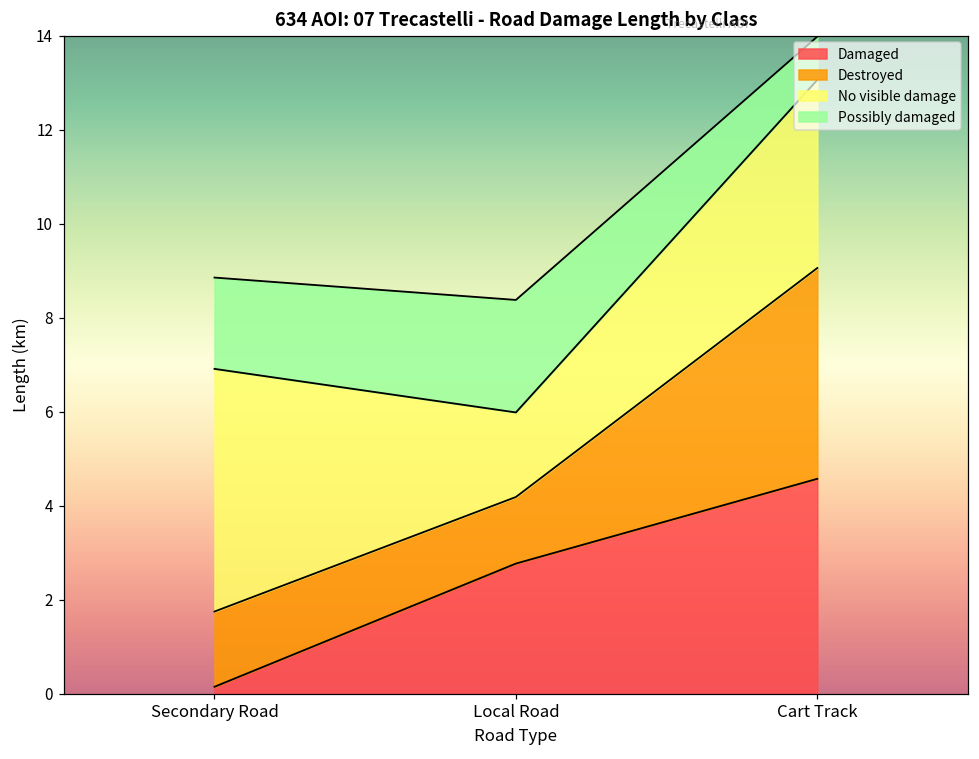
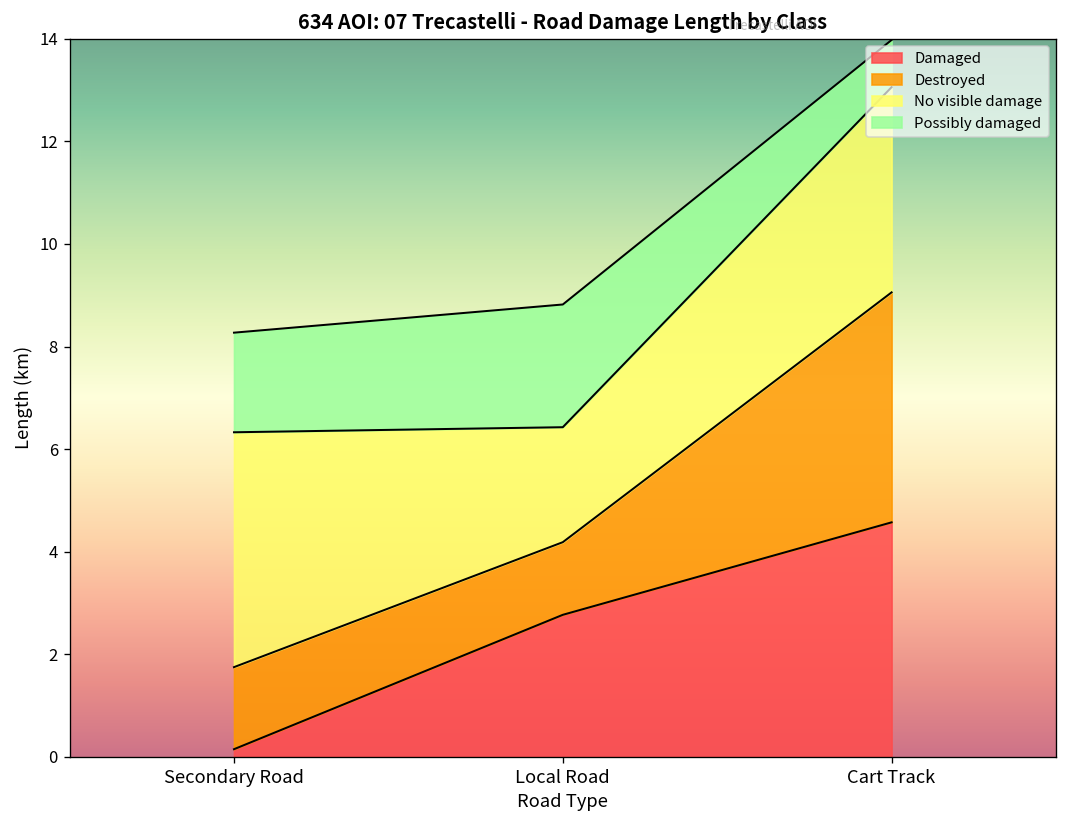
No visible damage, Secondary Road: 5.2 -> 4.6
No visible damage, Local Road: 1.8 -> 2.2
